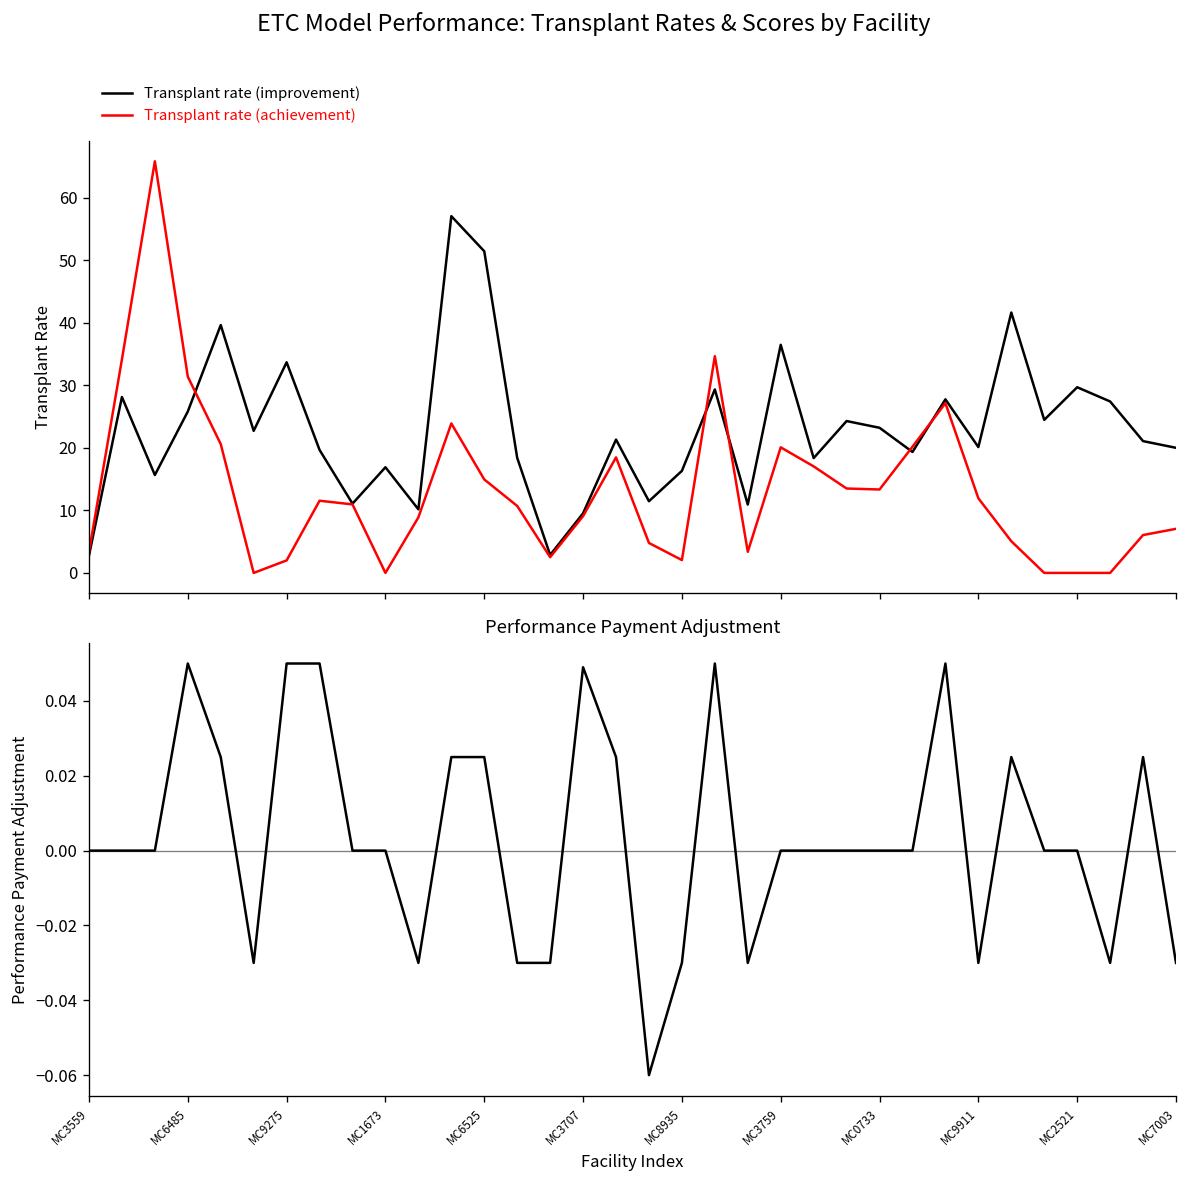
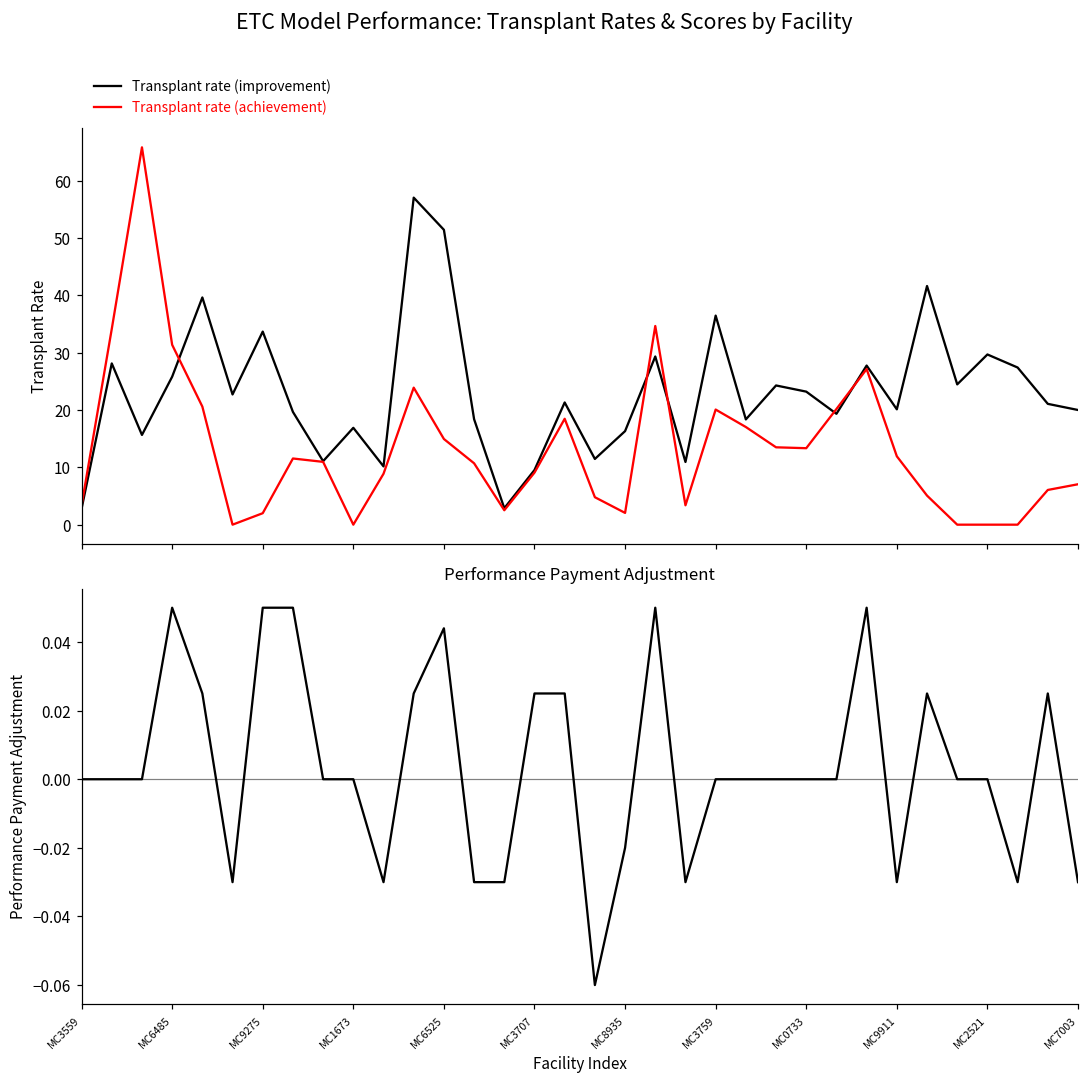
Performance Payment Adjustment, MC6525: 0.025 -> 0.044
Performance Payment Adjustment, MC3707: 0.049 -> 0.025
Performance Payment Adjustment, MC8935: -0.03 -> -0.02
